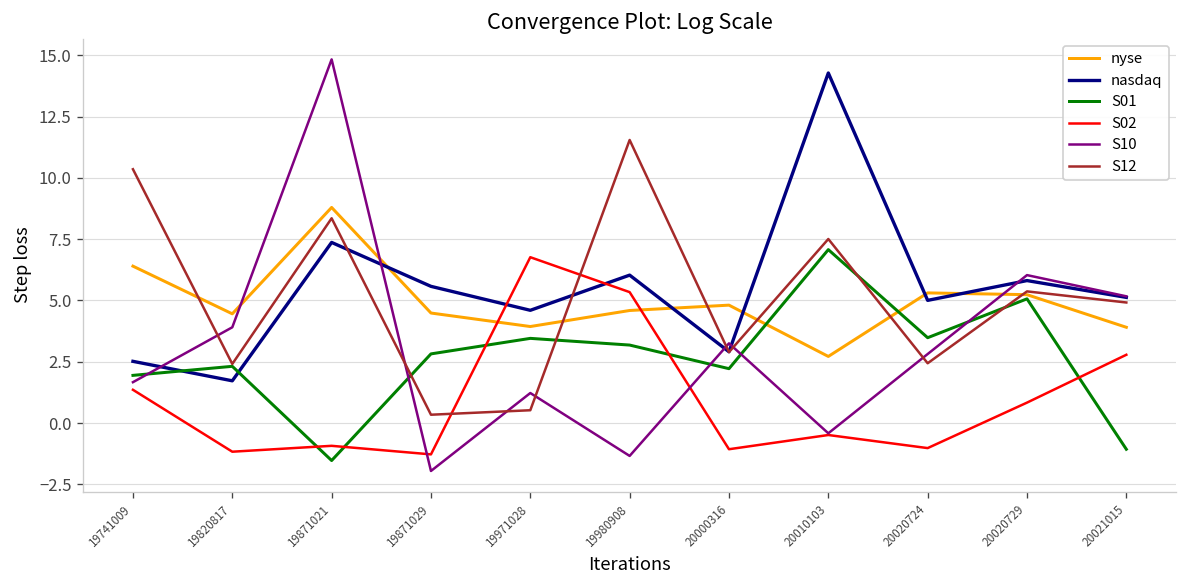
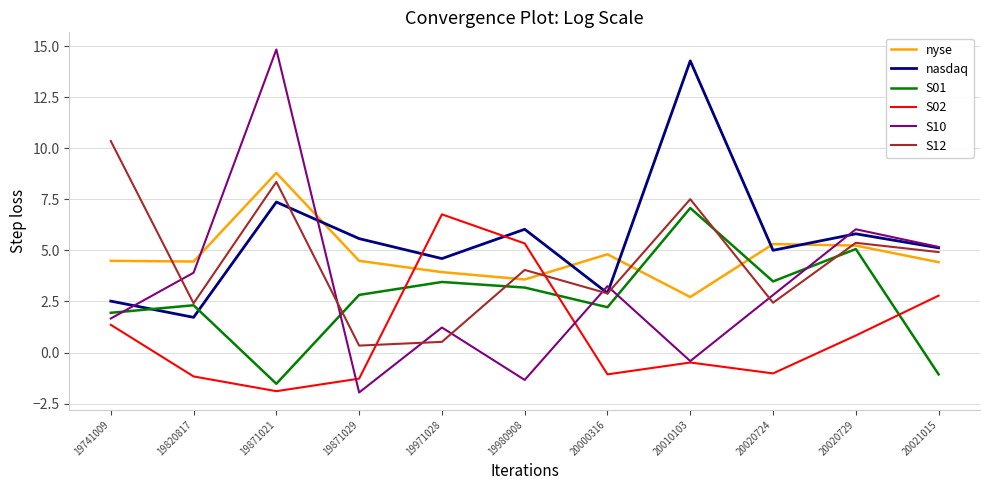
nyse, 19741009: 6.4 -> 4.5
S02, 19871021: -0.9 -> -1.9
nyse, 19980908: 4.6 -> 3.6
S12, 19980908: 11.5 -> 4.0
nyse, 20021015: 3.9 -> 4.4
